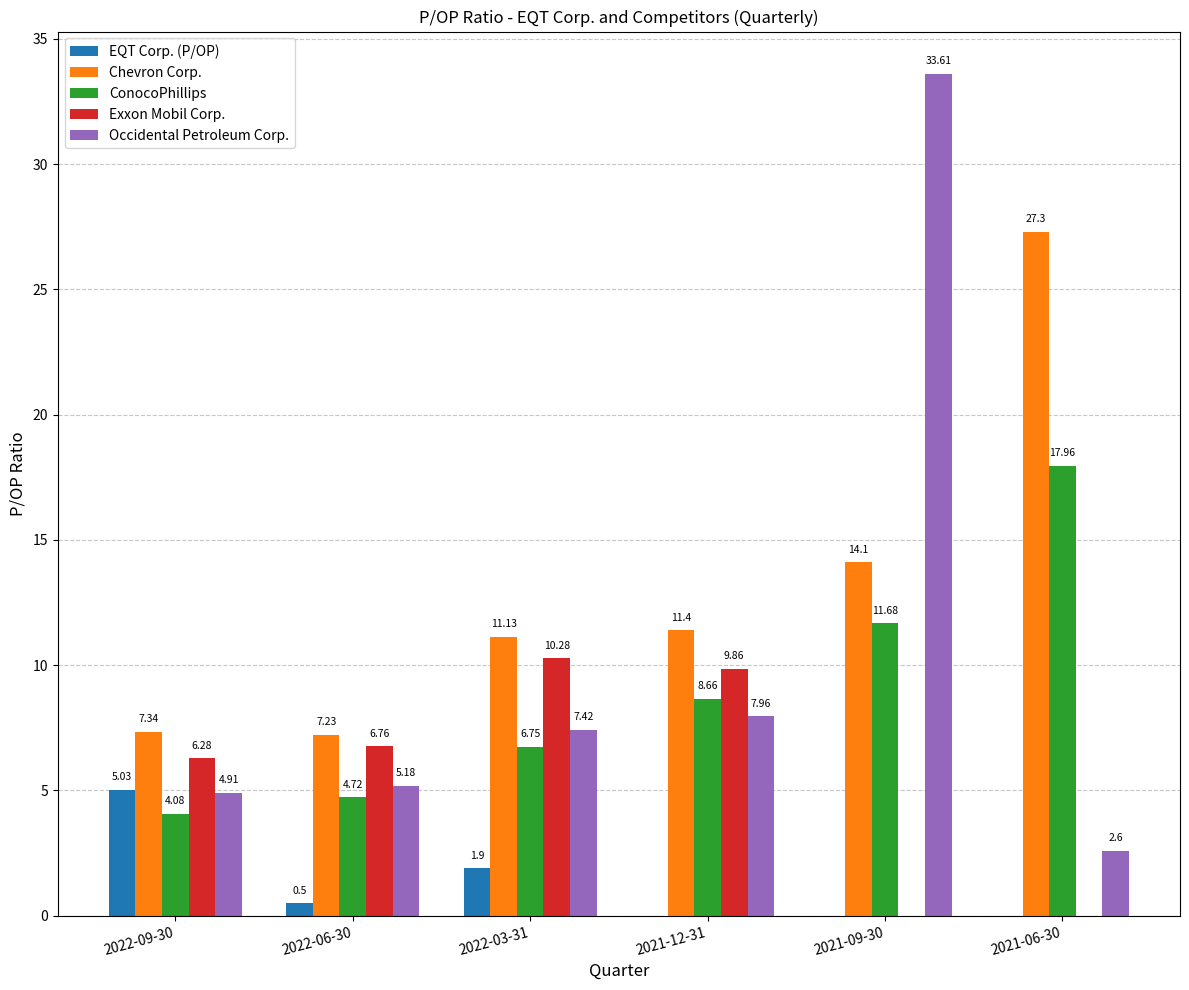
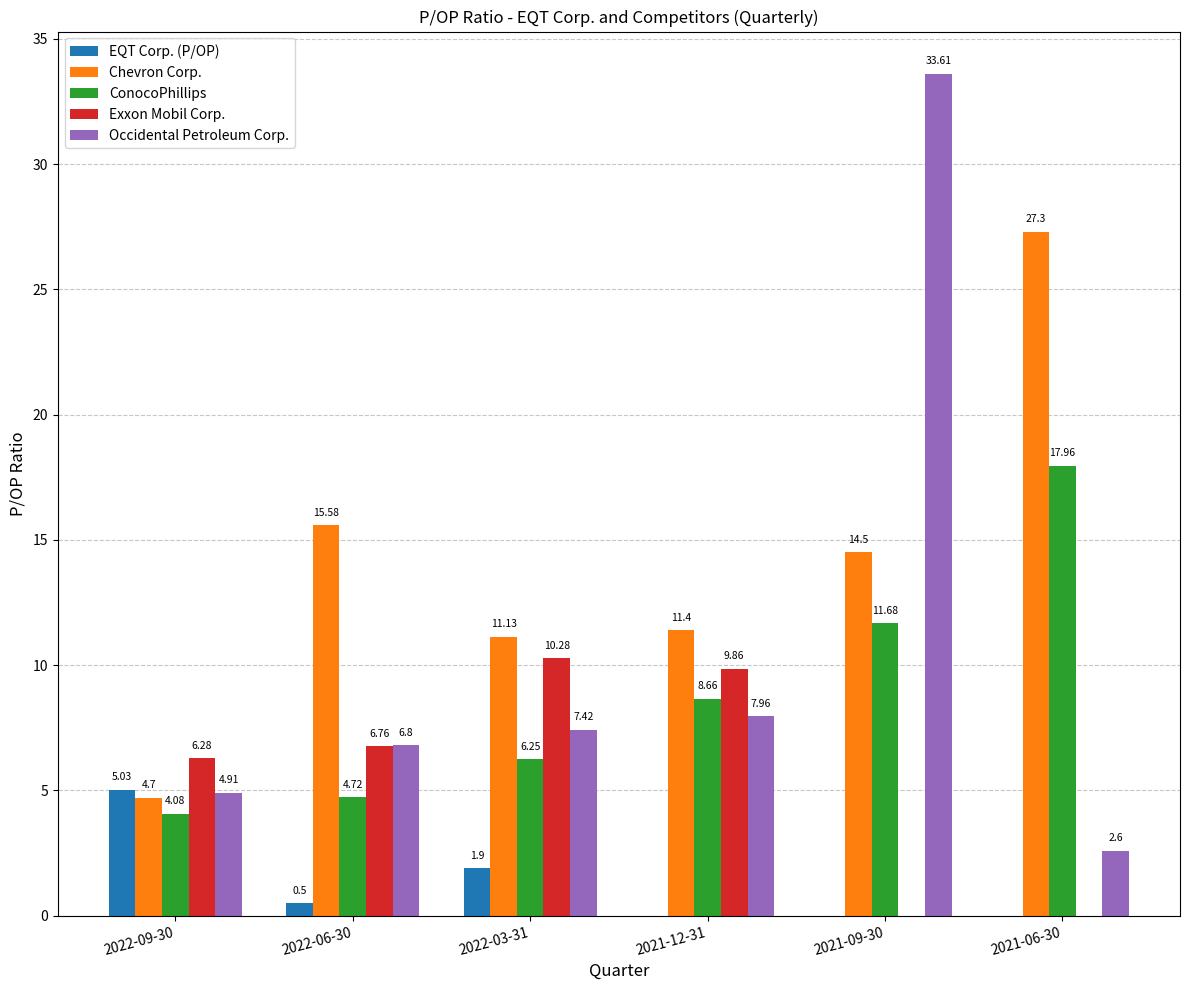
Chevron Corp., 2022-09-30: 7.34 -> 4.7
Chevron Corp., 2022-06-30: 7.23 -> 15.58
Occidental Petroleum Corp., 2022-06-30: 5.18 -> 6.8
ConocoPhillips, 2022-03-31: 6.75 -> 6.25
Chevron Corp., 2021-09-30: 14.1 -> 14.5
